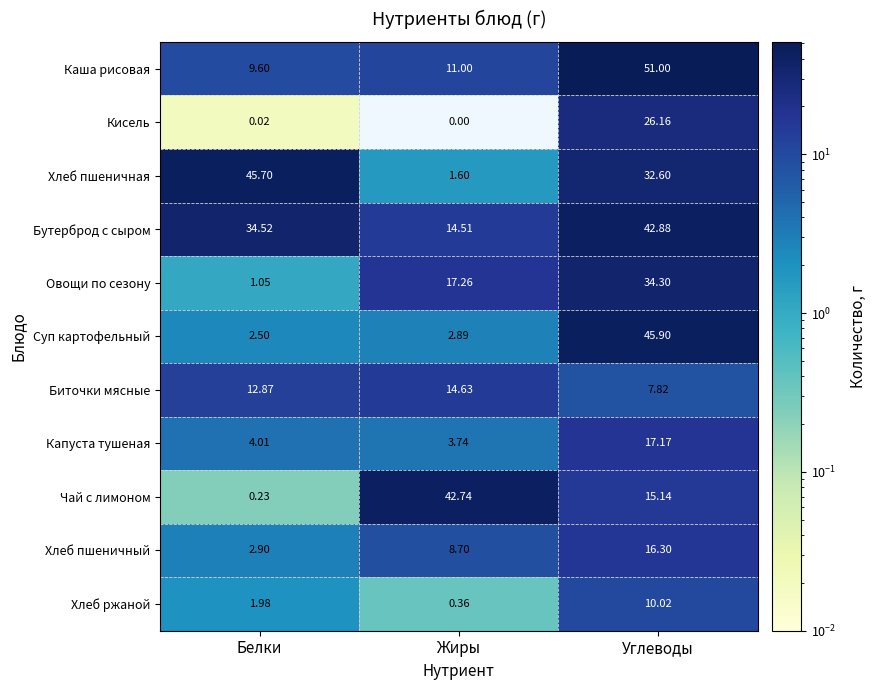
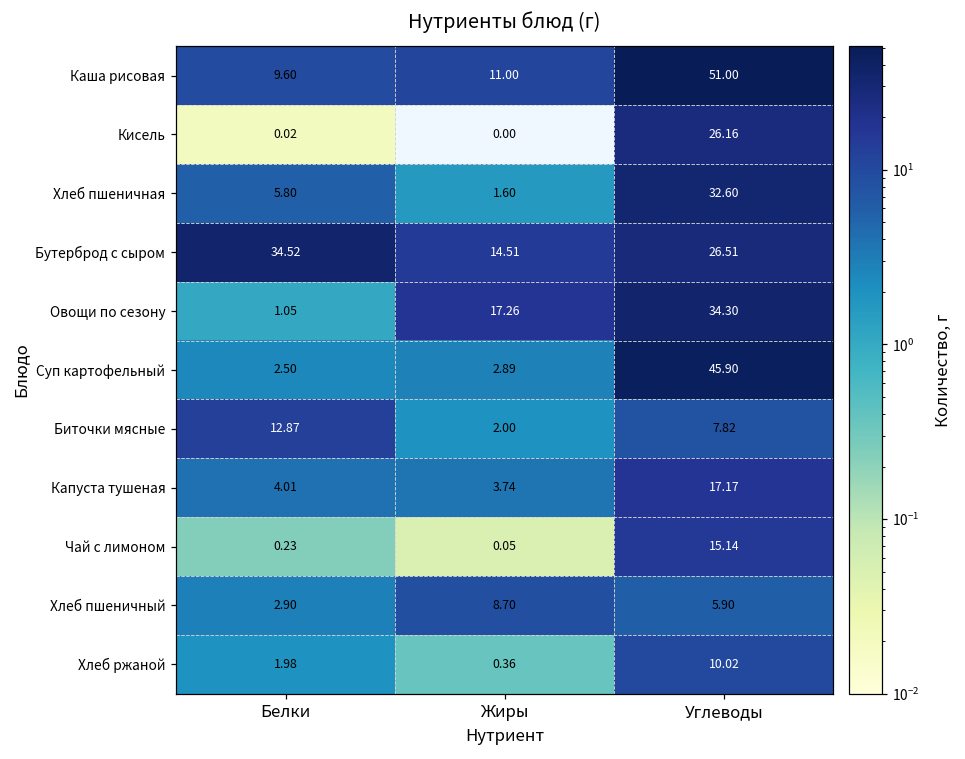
Хлеб пшеничная, Белки: 45.70 -> 5.80
Бутерброд с сыром, Углеводы: 42.88 -> 26.51
Биточки мясные, Жиры: 14.63 -> 2.00
Чай с лимоном, Жиры: 42.74 -> 0.05
Хлеб пшеничный, Углеводы: 16.30 -> 5.90
